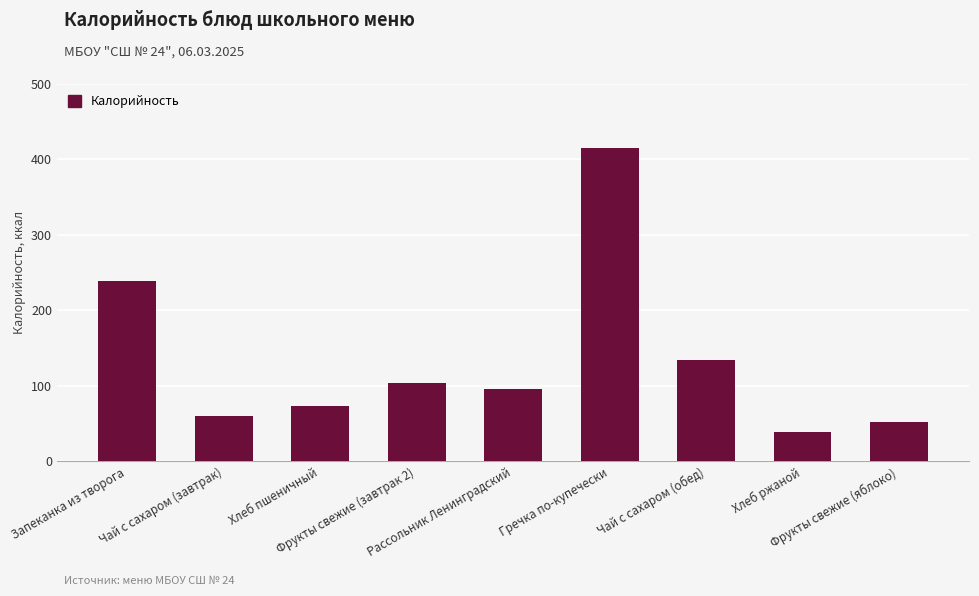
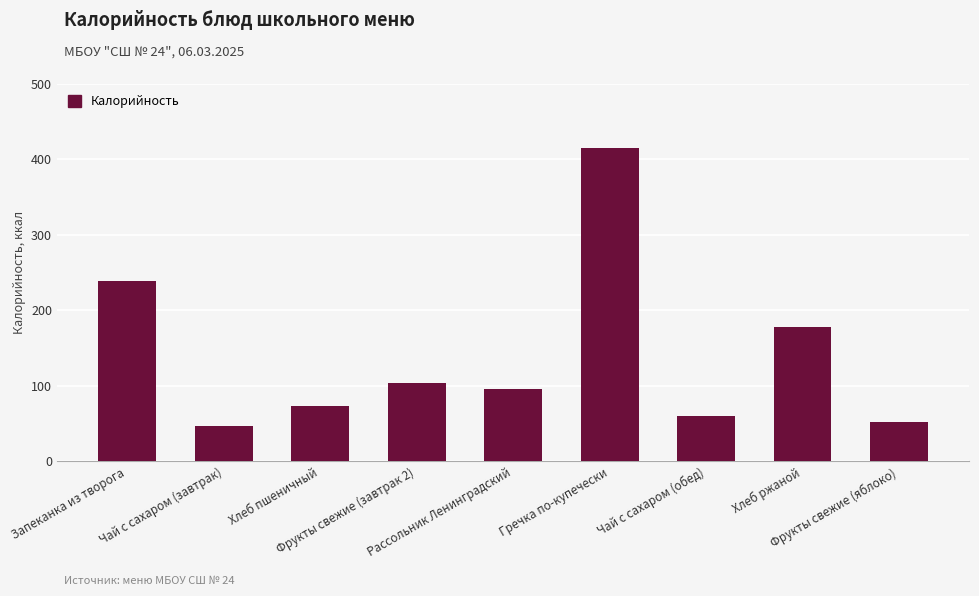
Чай с сахаром (завтрак): 60 -> 50
Чай с сахаром (обед): 130 -> 60
Хлеб ржаной: 40 -> 180
